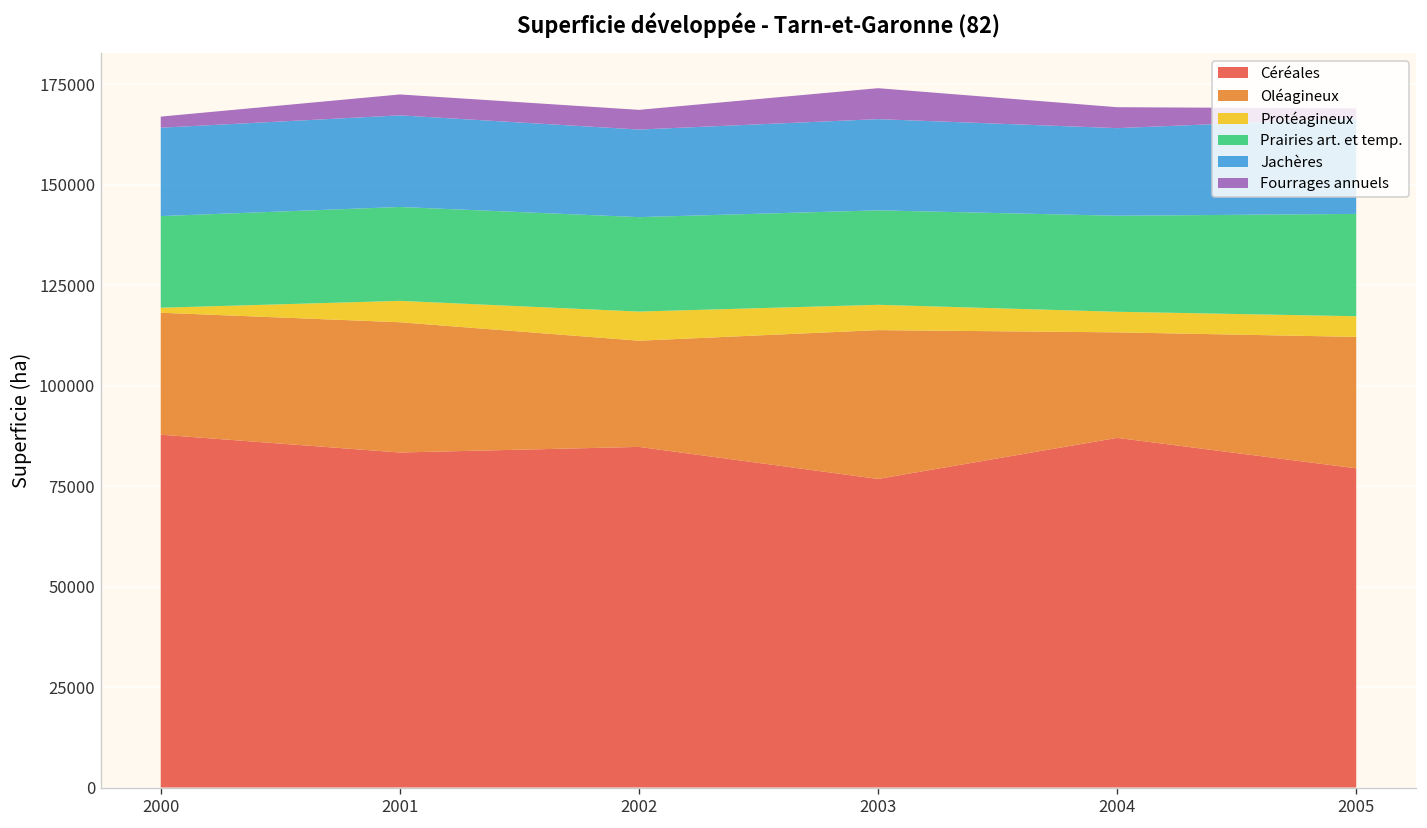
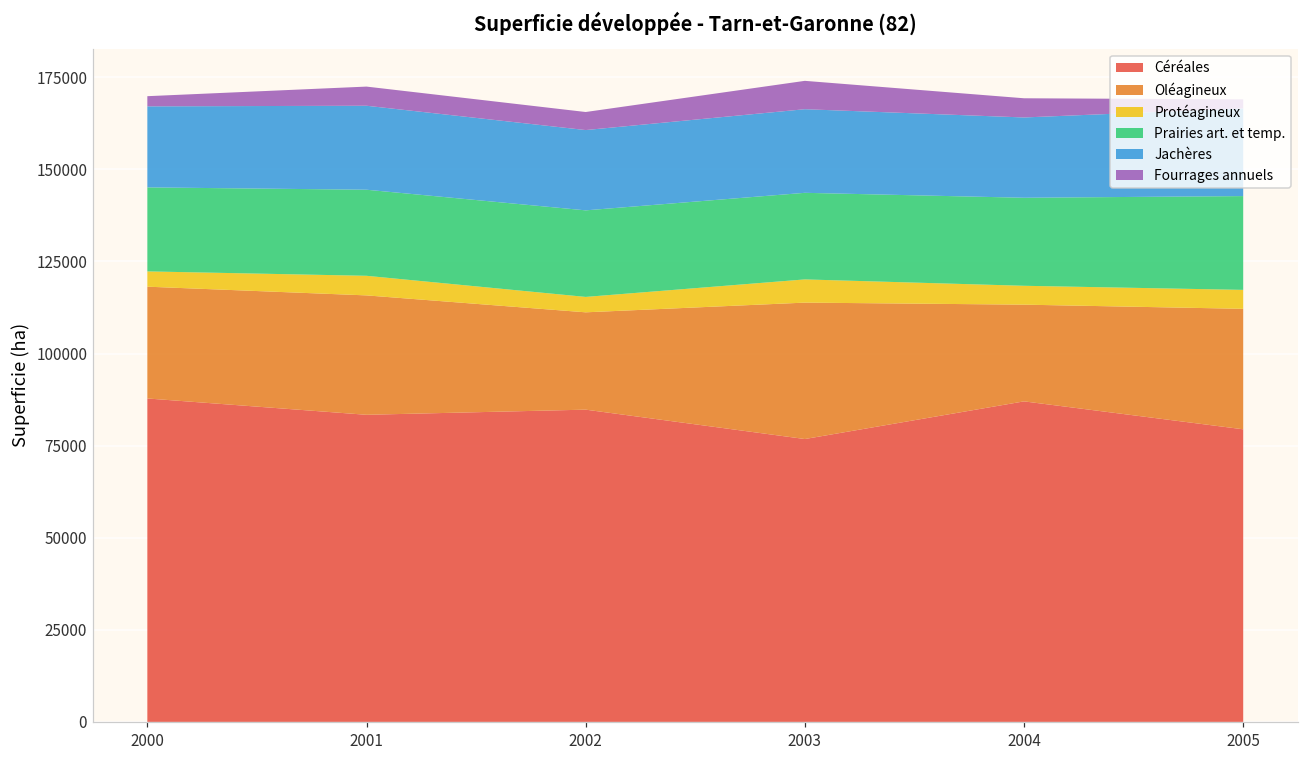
Protéagineux, 2000: 1000 -> 4000
Protéagineux, 2002: 7000 -> 4000
